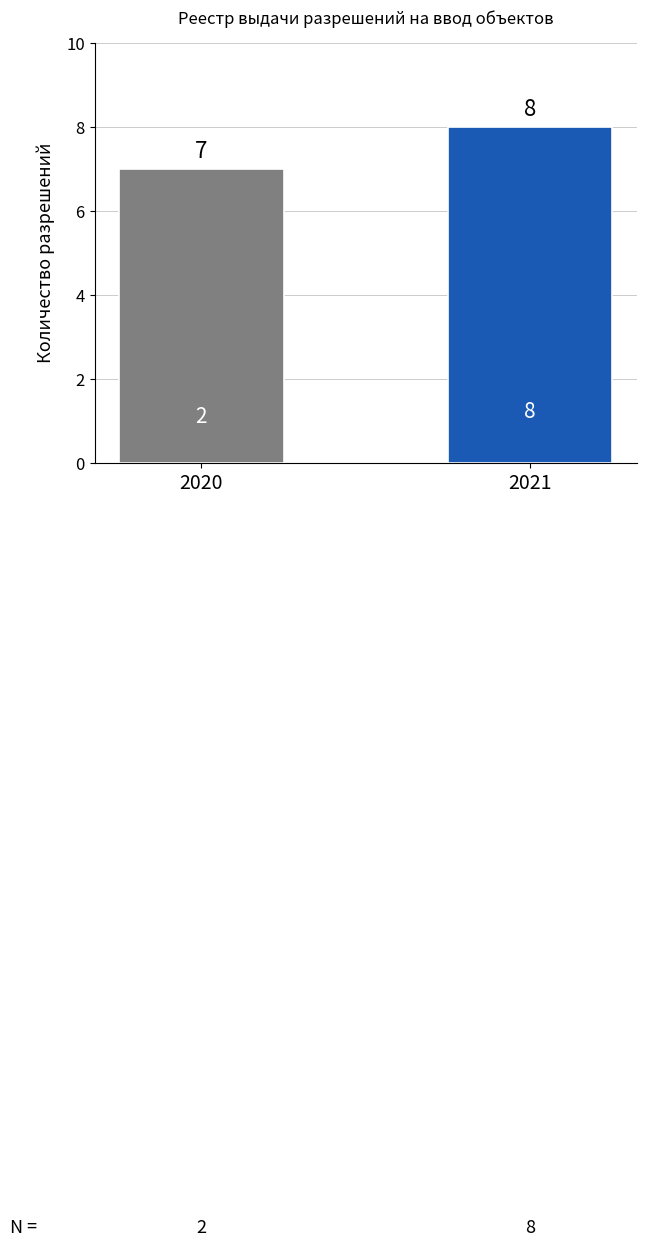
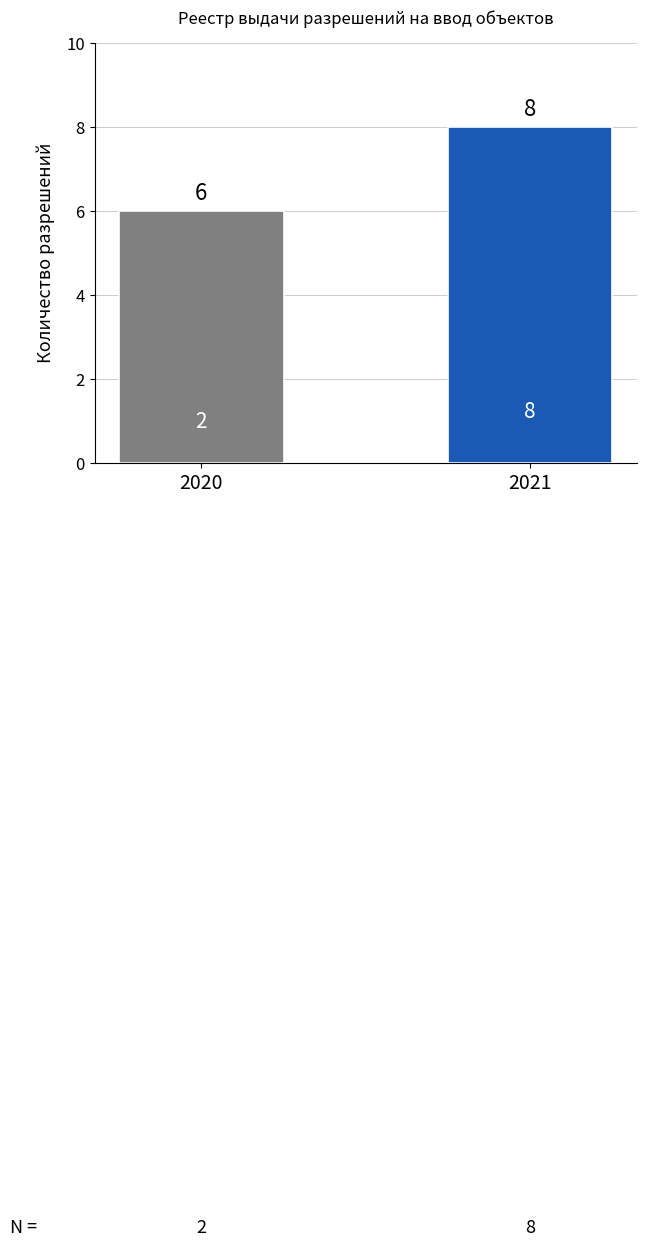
2020: 7 -> 6
